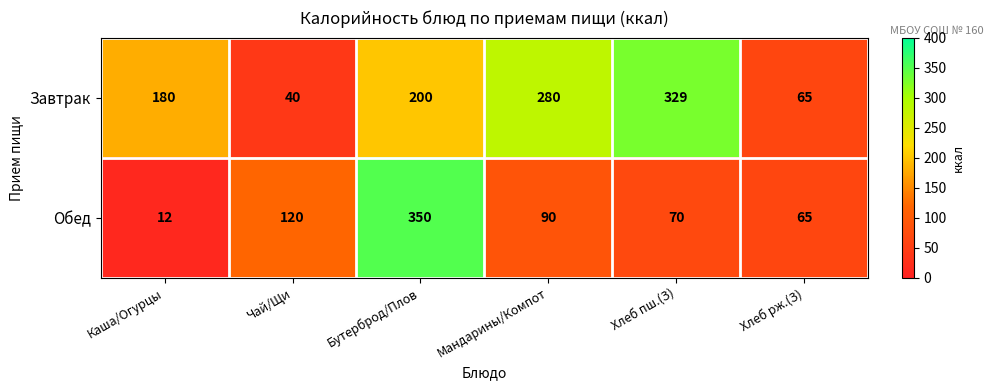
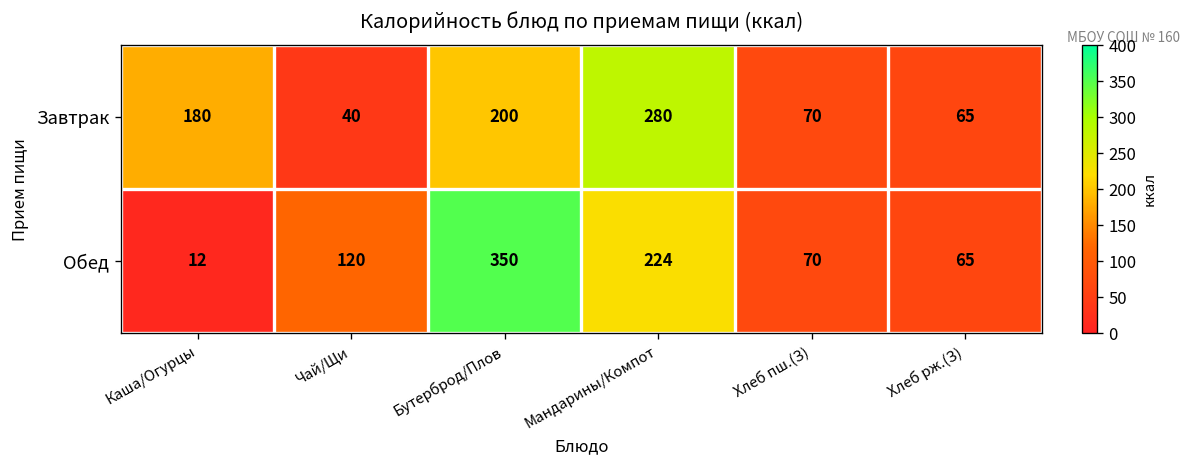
Завтрак, Хлеб пш.(З): 329 -> 70
Обед, Мандарины/Компот: 90 -> 224
